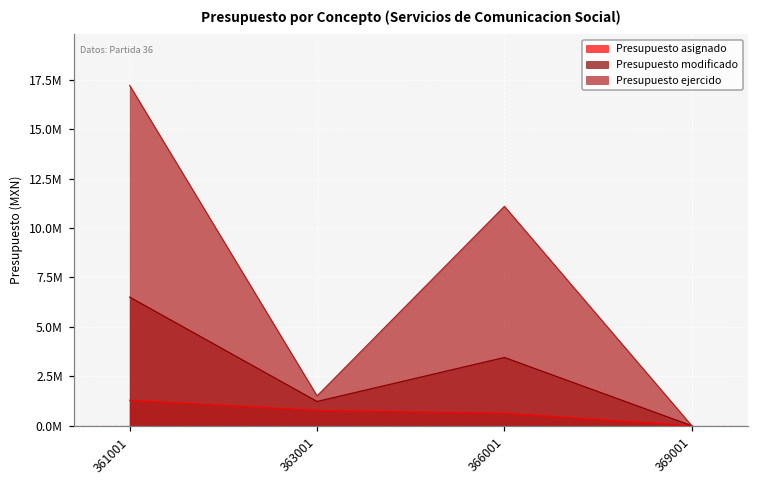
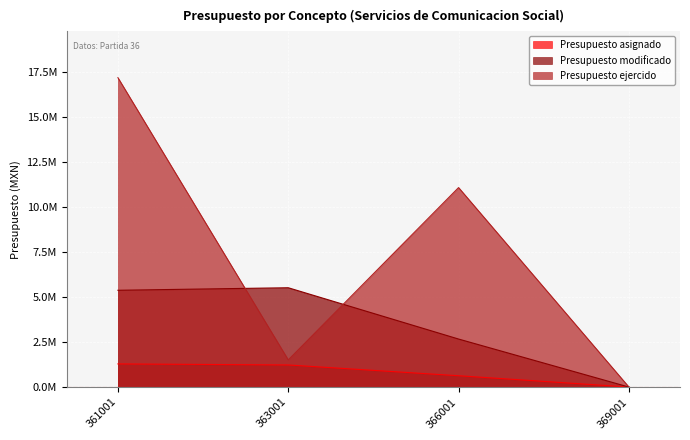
Presupuesto modificado, 361001: 6500000 -> 5400000
Presupuesto asignado, 363001: 800000 -> 1200000
Presupuesto modificado, 363001: 1200000 -> 5500000
Presupuesto modificado, 366001: 3500000 -> 2700000
